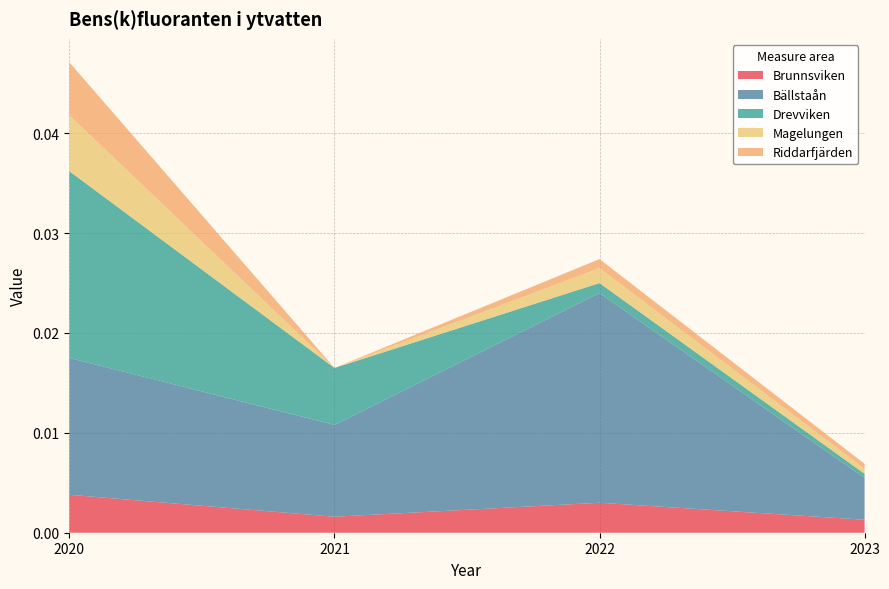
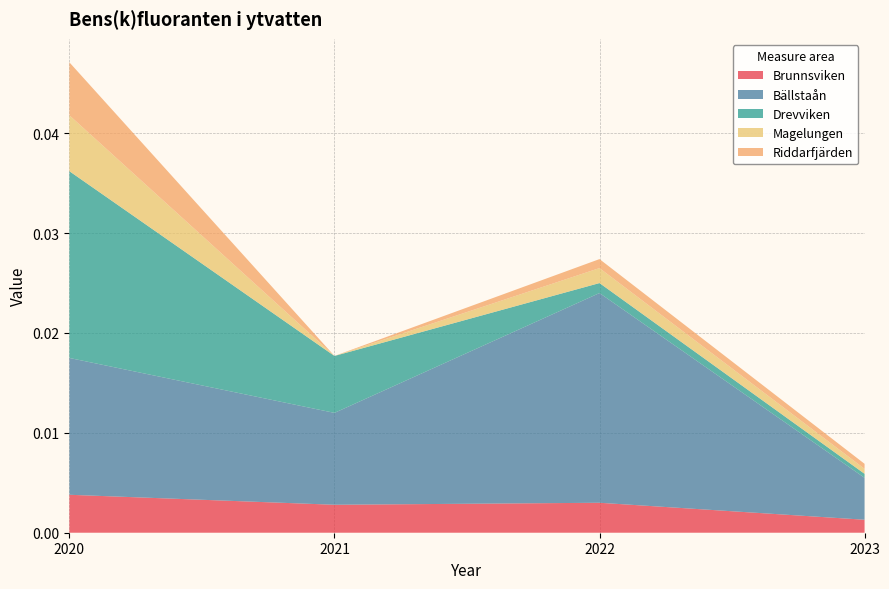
Brunnsviken, 2021: 0.002 -> 0.003
